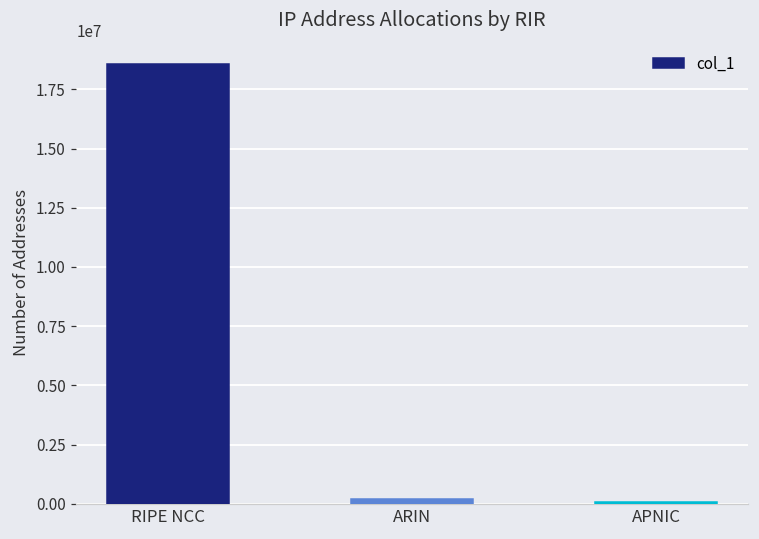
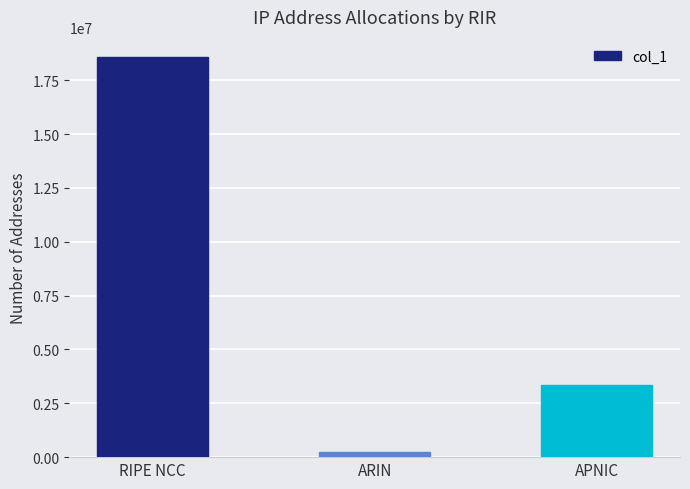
APNIC: 100000 -> 3300000
